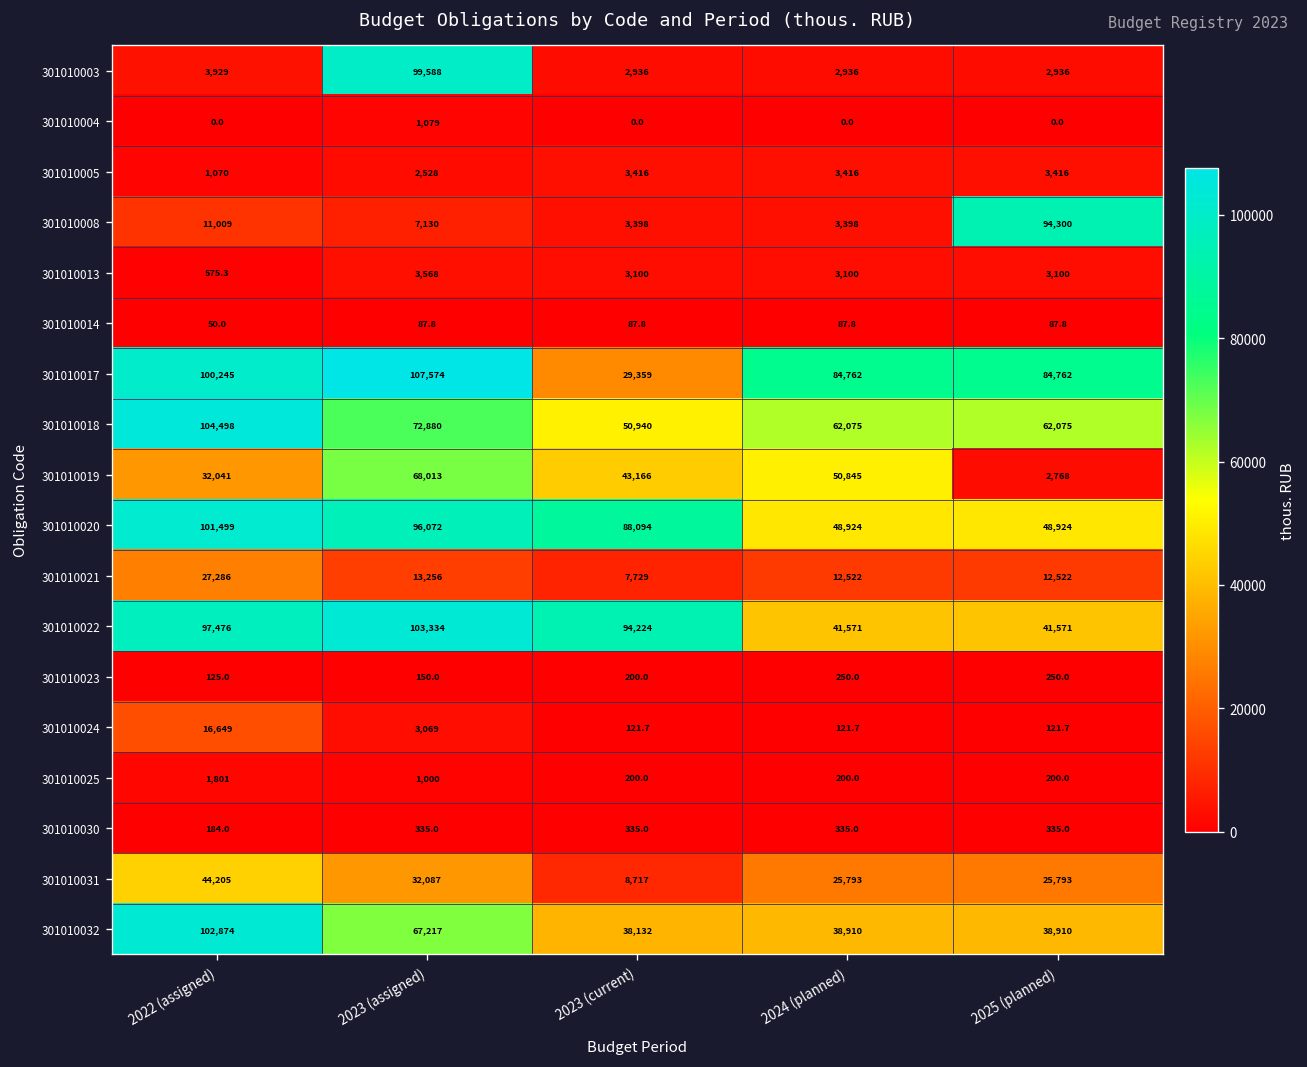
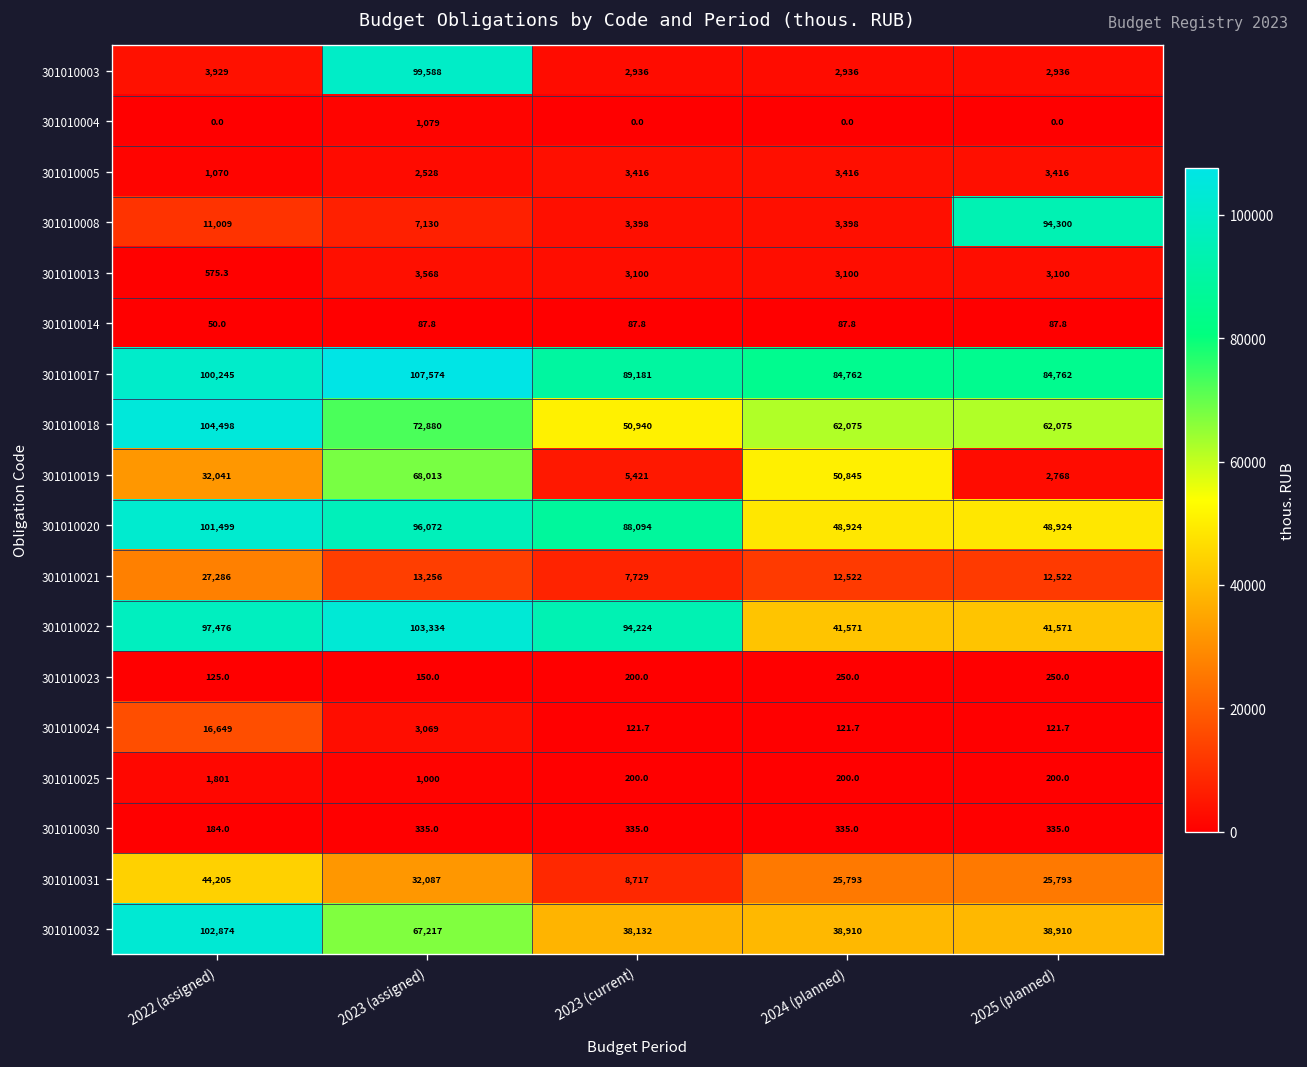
301010017, 2023 (current): 29,359 -> 89,181
301010019, 2023 (current): 43,166 -> 5,421
